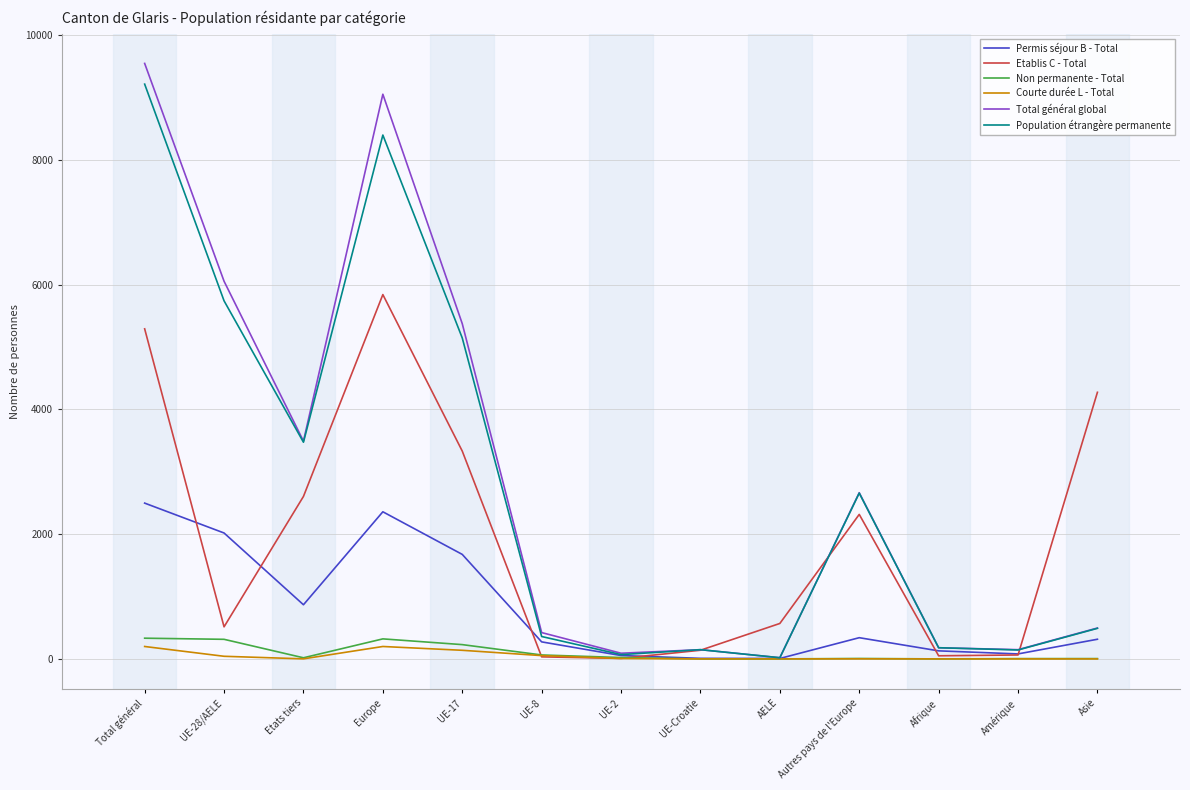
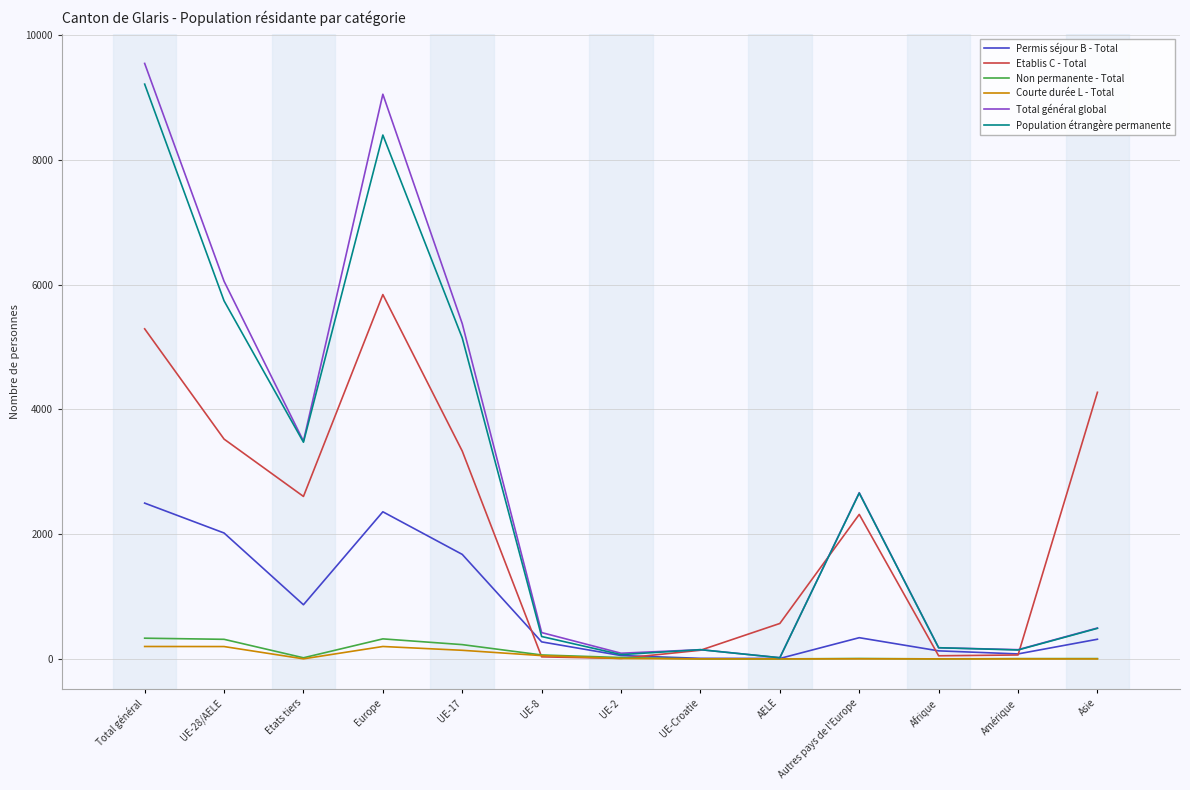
Etablis C - Total, UE-28/AELE: 500 -> 3500
Courte durée L - Total, UE-28/AELE: 0 -> 200
